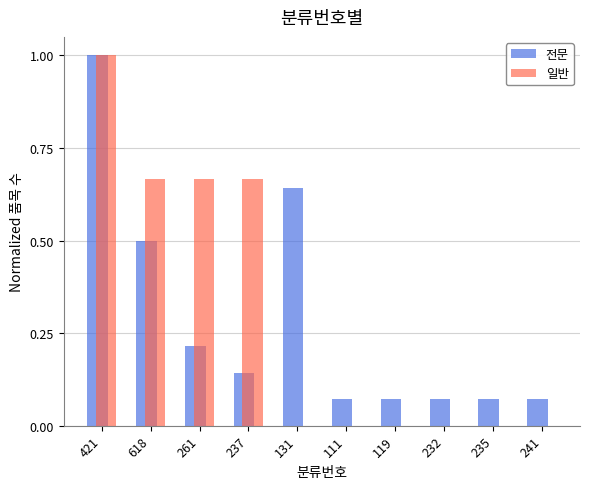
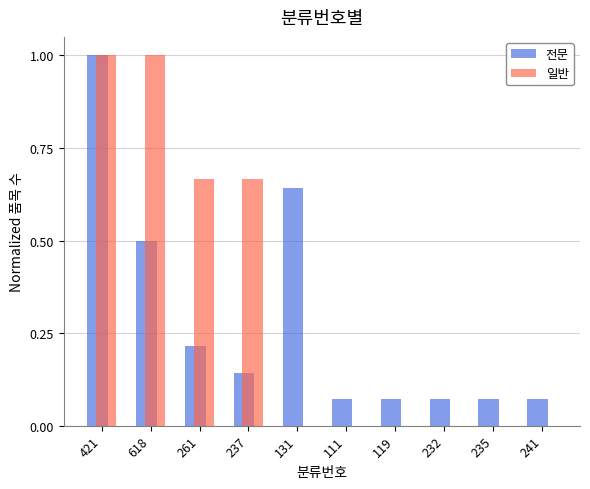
일반, 618: 0.67 -> 1.00
